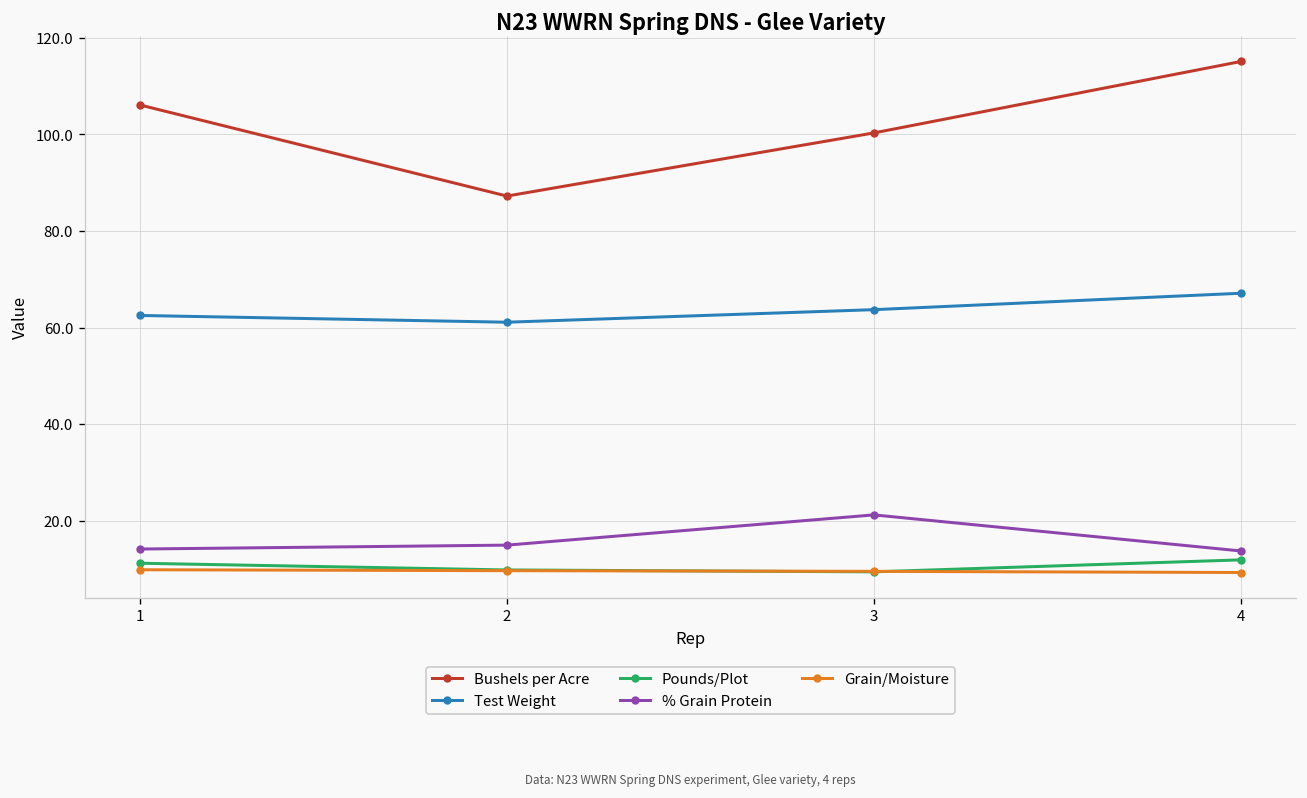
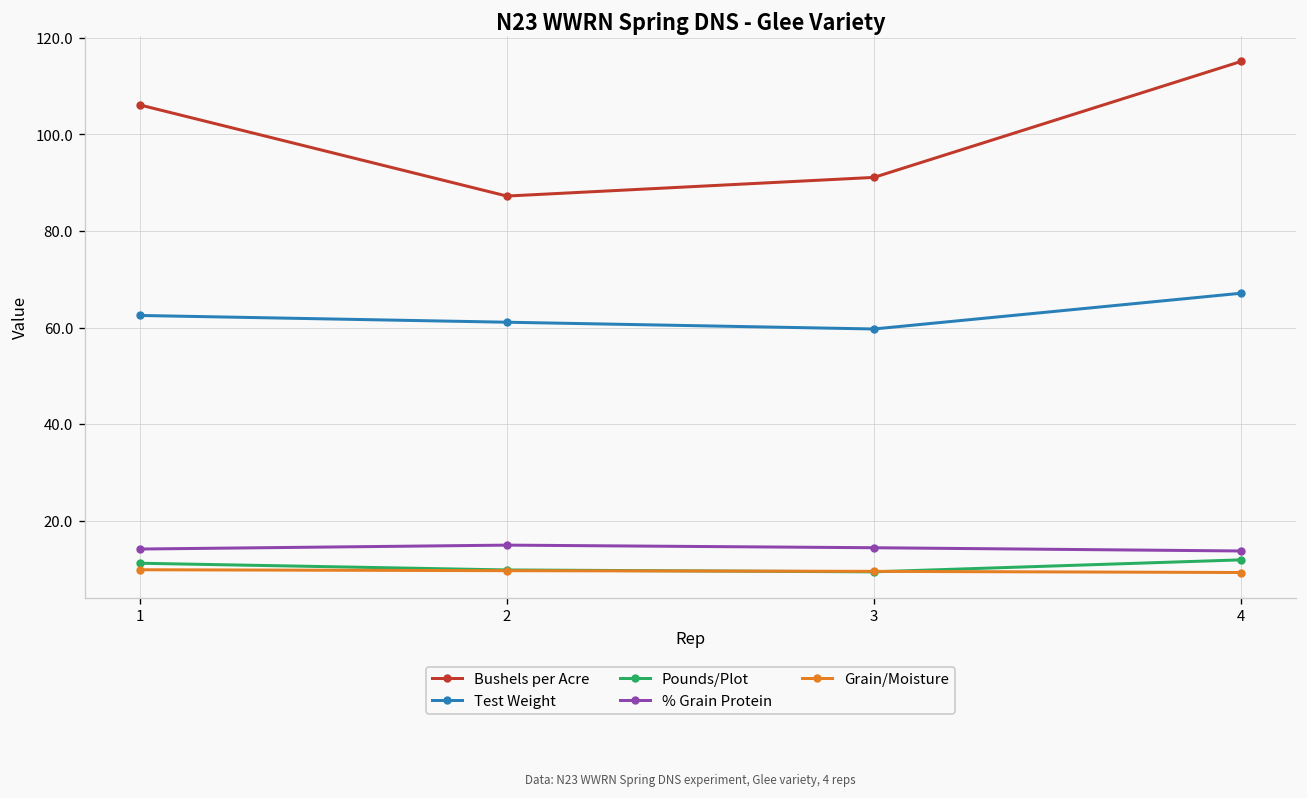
Bushels per Acre, 3: 100 -> 91
Test Weight, 3: 64 -> 60
% Grain Protein, 3: 21 -> 14
